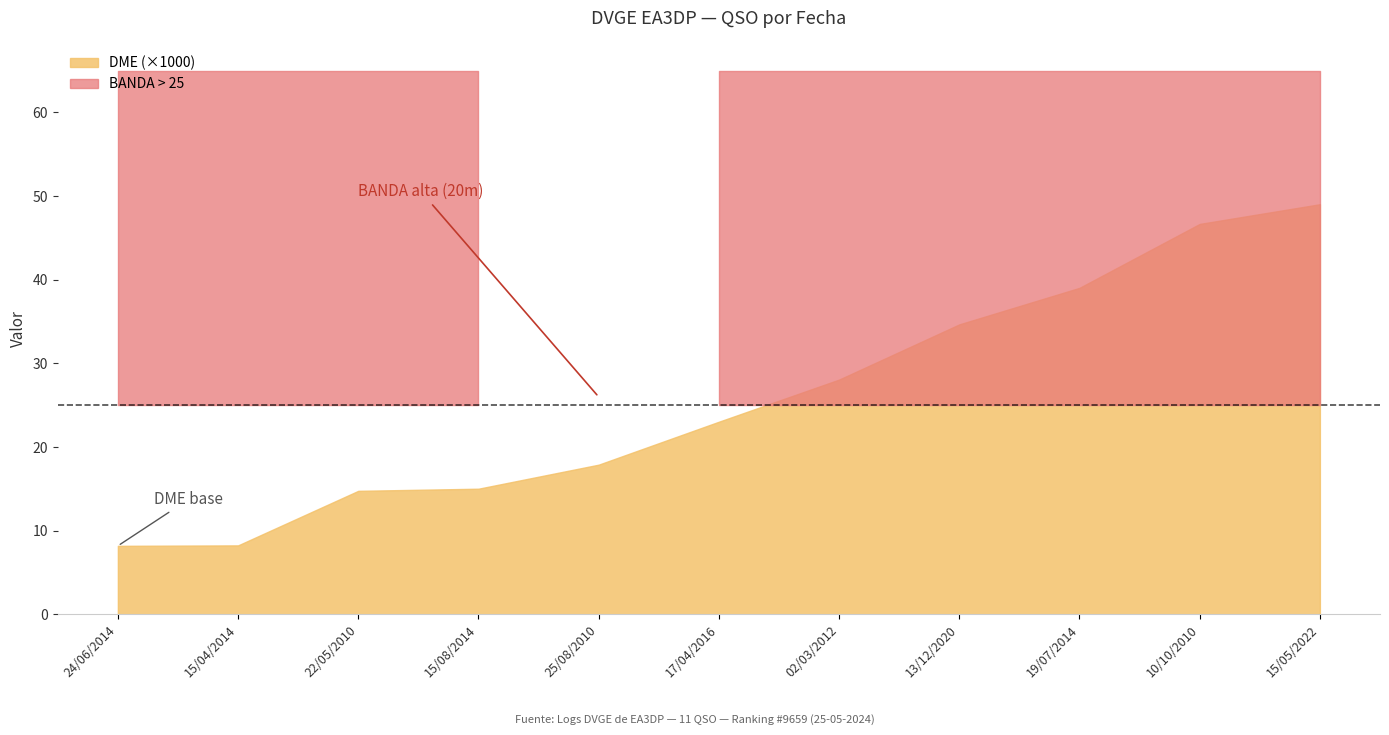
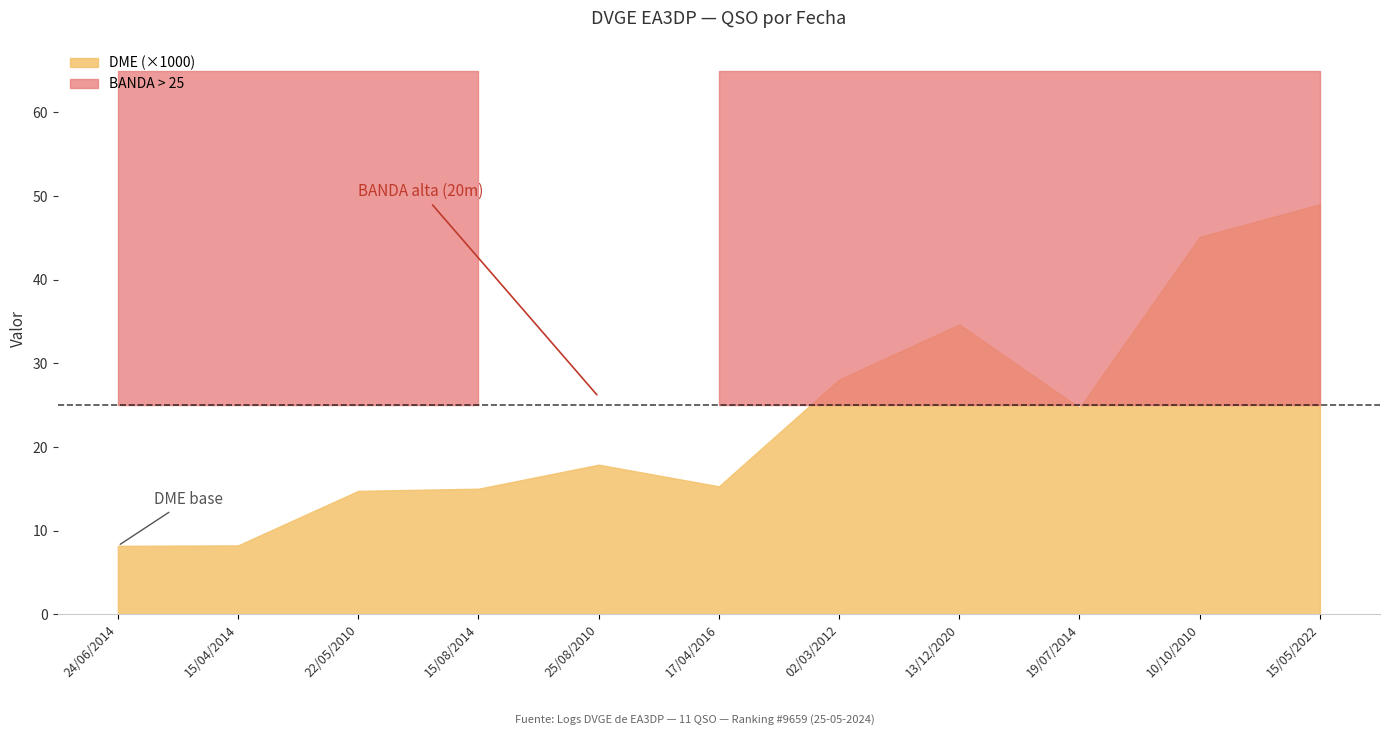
17/04/2016: 23 -> 15
19/07/2014: 39 -> 25
10/10/2010: 47 -> 45
